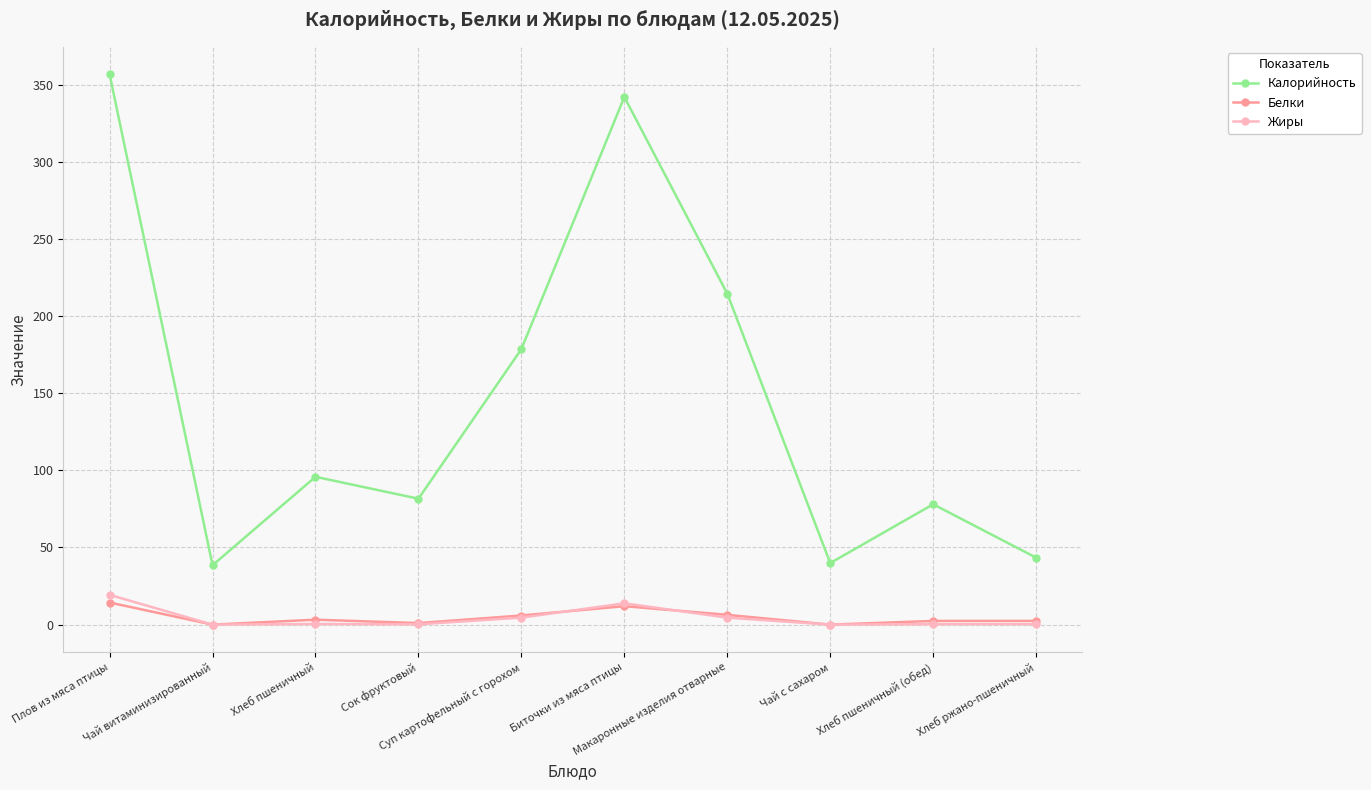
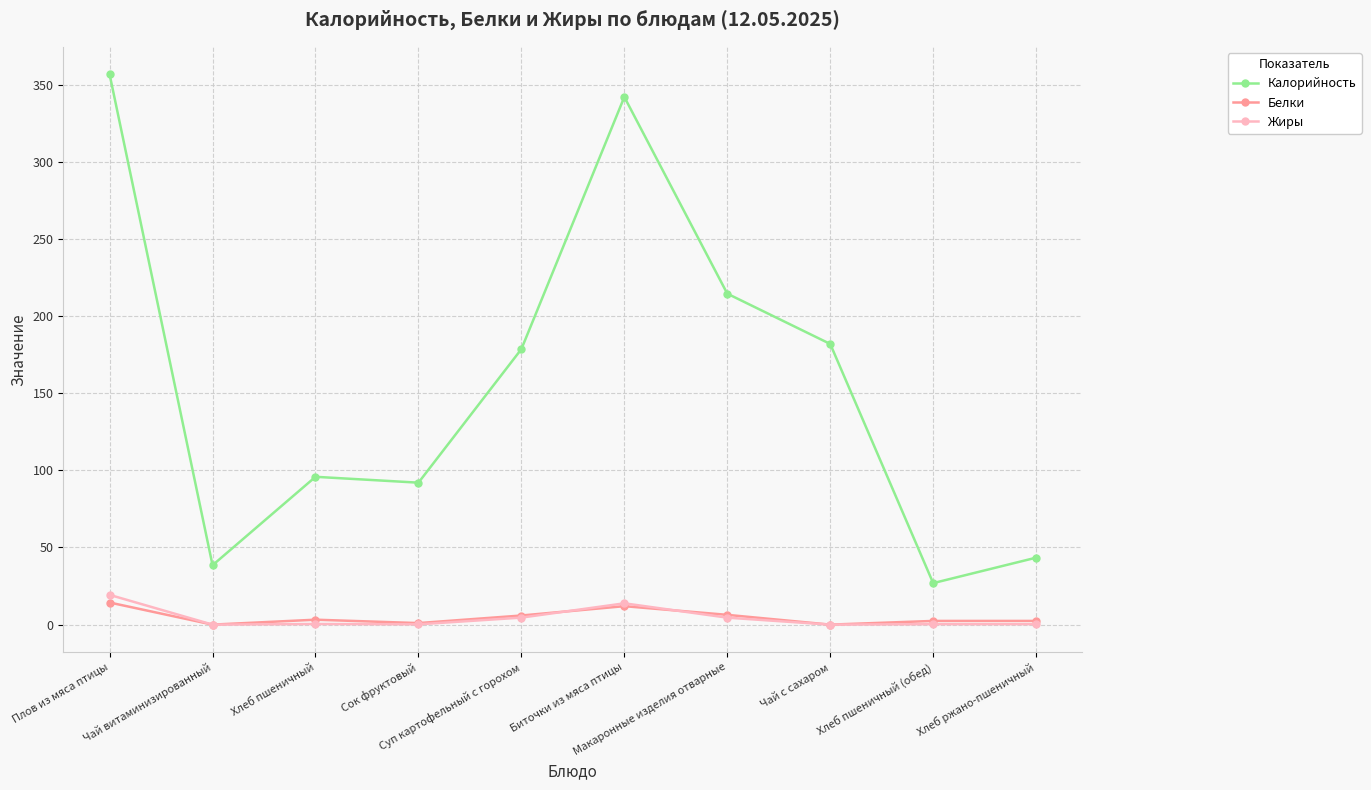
Калорийность, Сок фруктовый: 82 -> 92
Калорийность, Чай с сахаром: 40 -> 182
Калорийность, Хлеб пшеничный (обед): 78 -> 27
